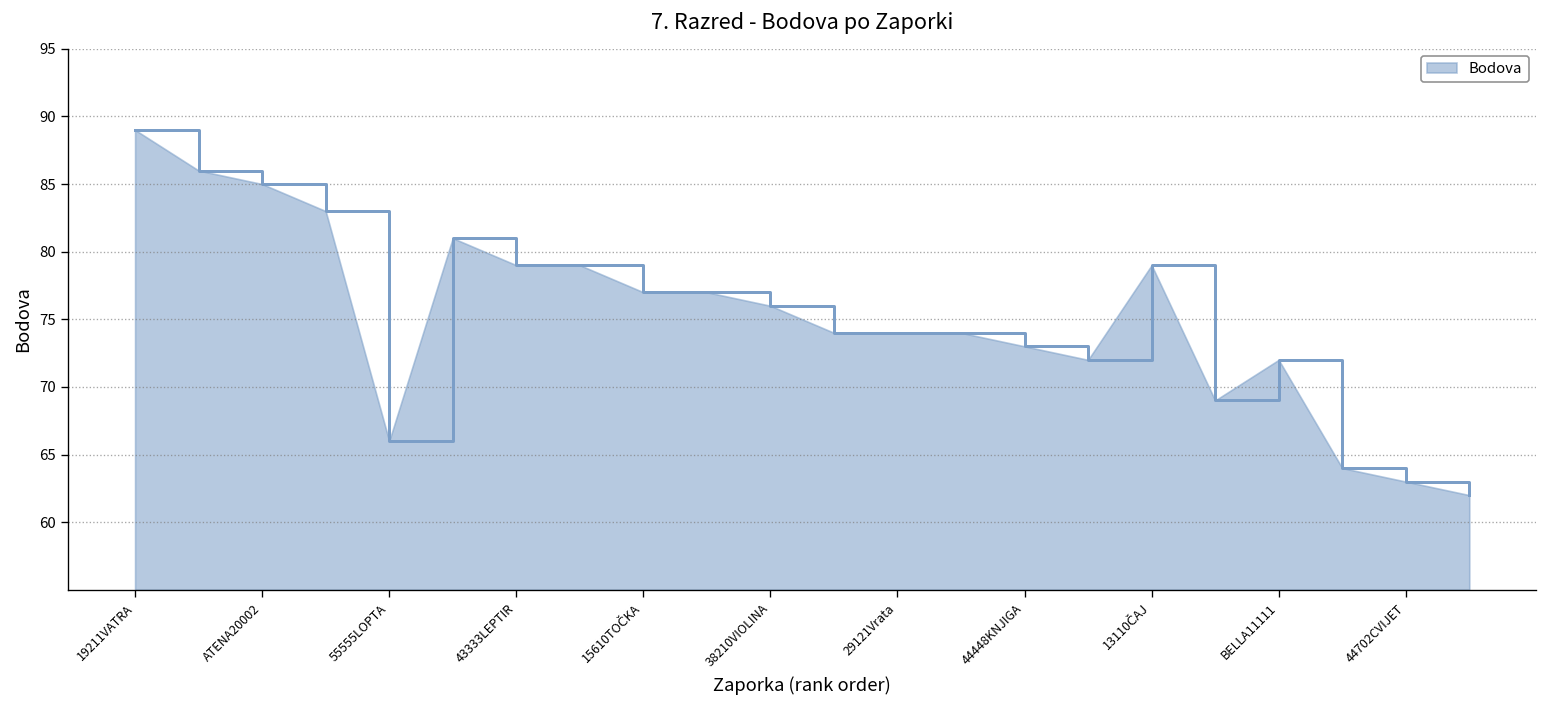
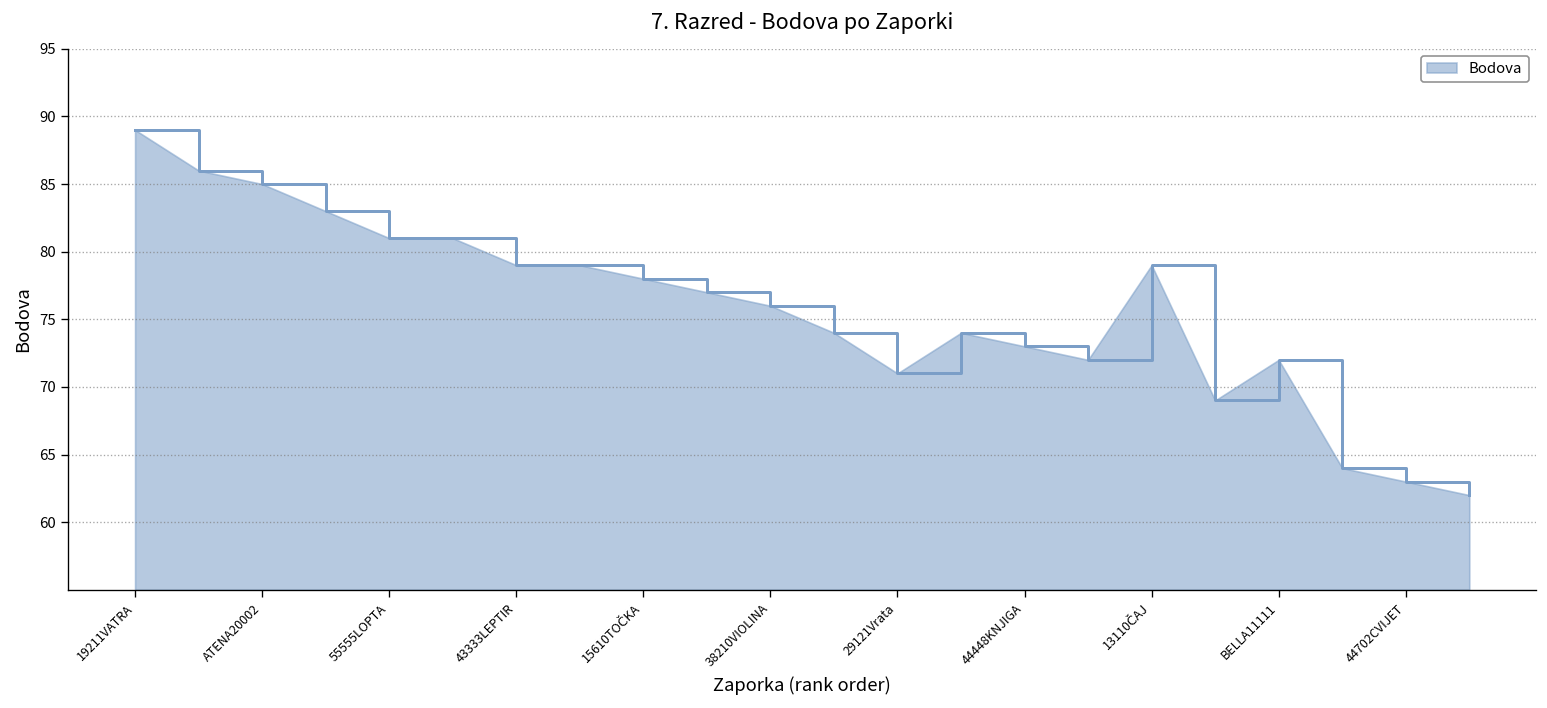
55555LOPTA: 66 -> 81
15610TOČKA: 77 -> 78
29121Vrata: 74 -> 71
